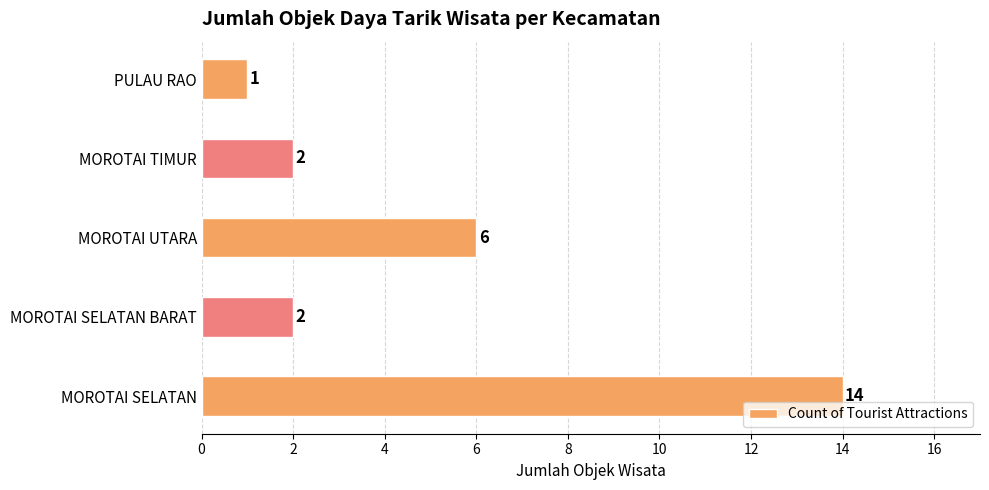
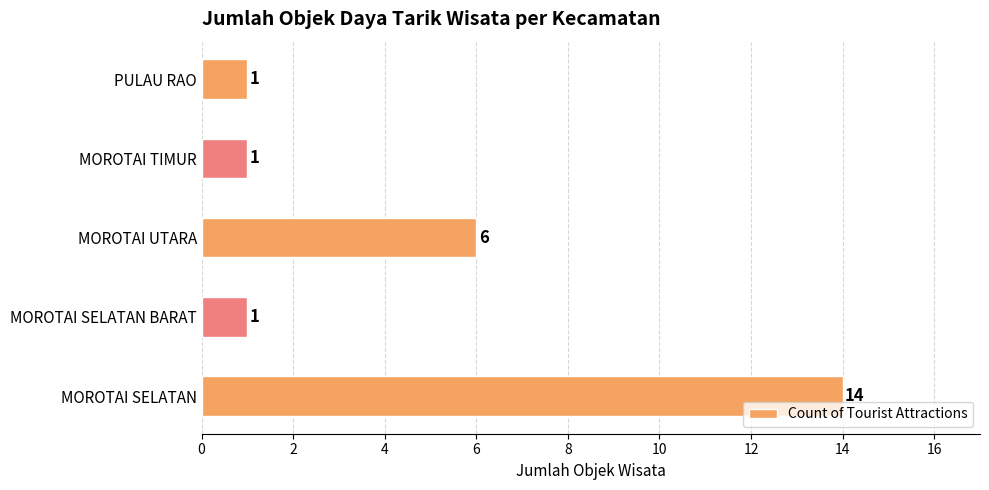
MOROTAI TIMUR: 2 -> 1
MOROTAI SELATAN BARAT: 2 -> 1
